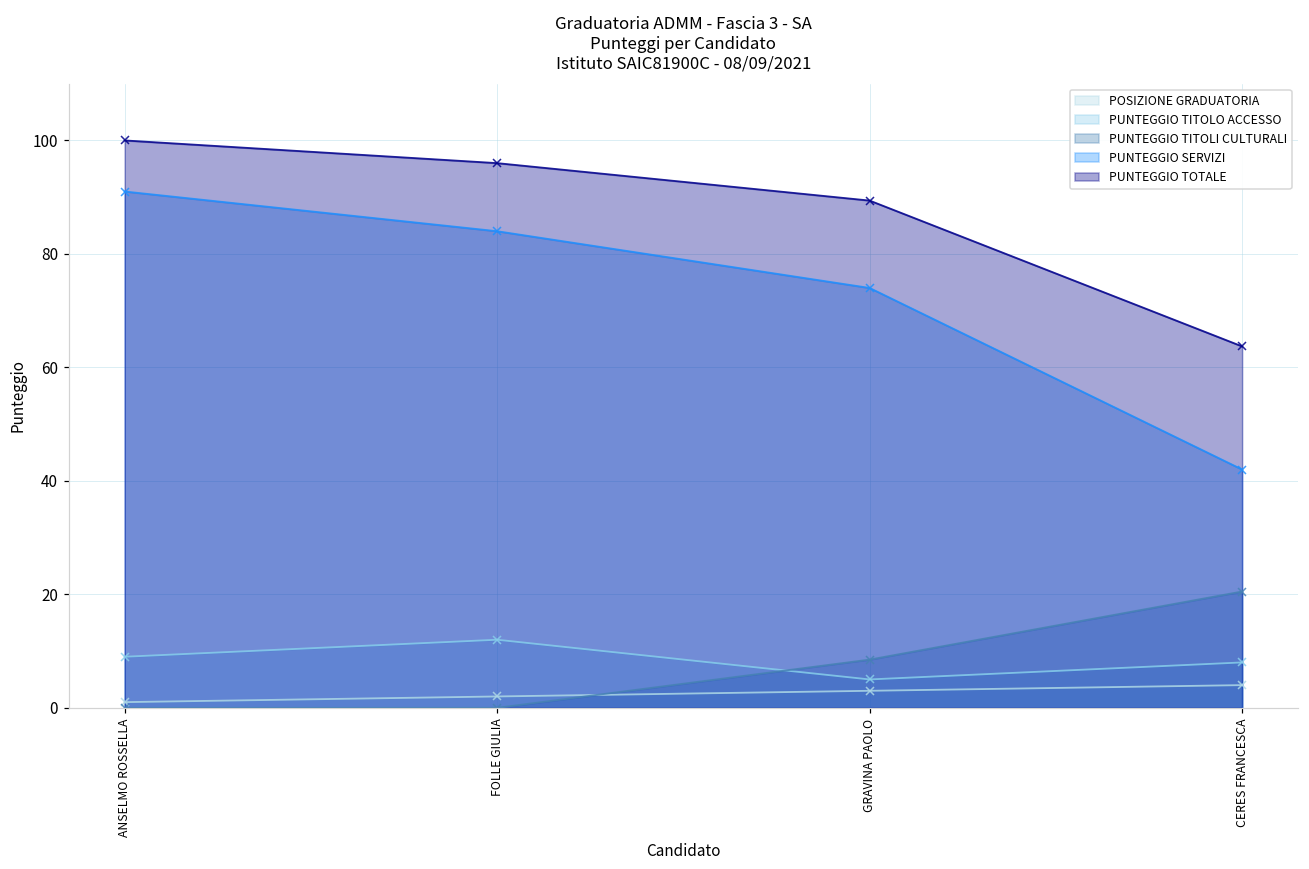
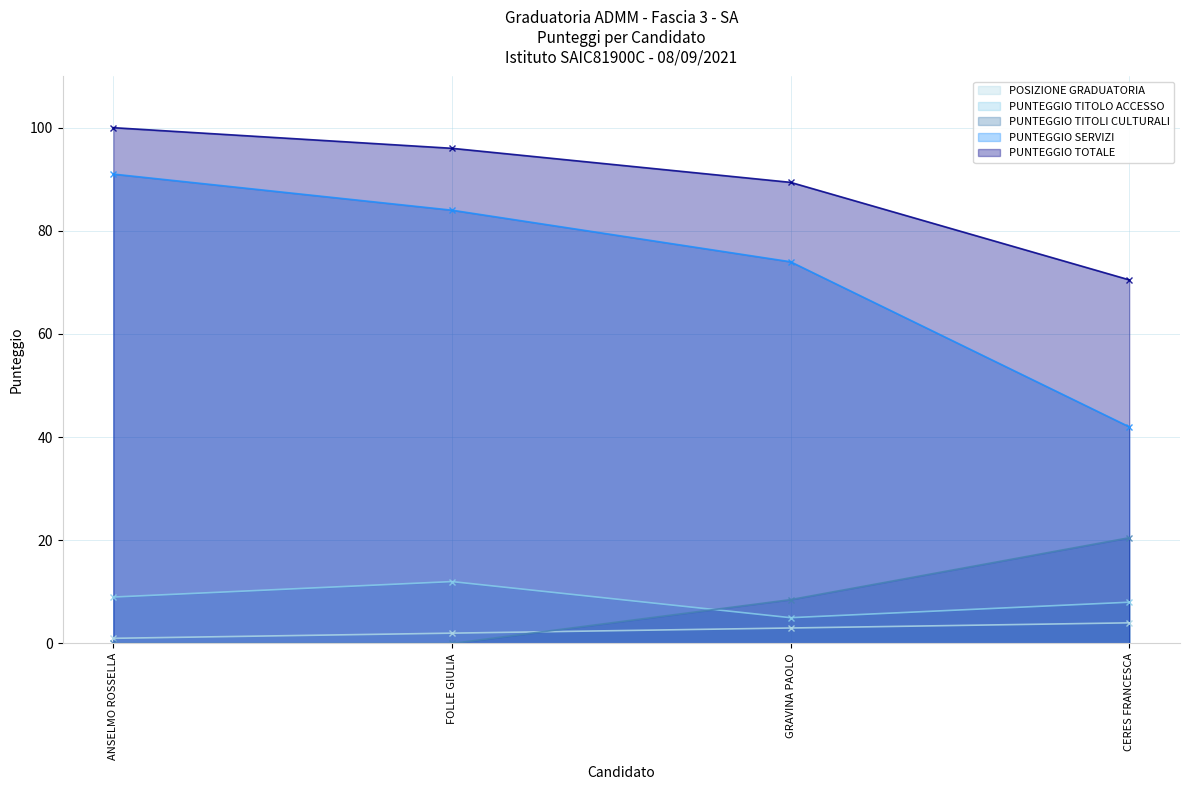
PUNTEGGIO TOTALE, CERES FRANCESCA: 64 -> 71
